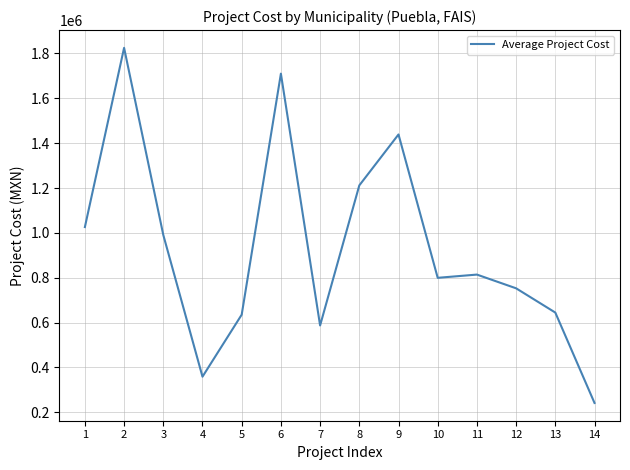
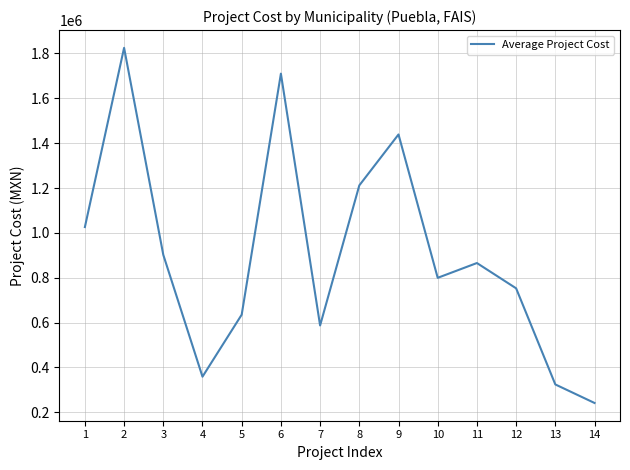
3: 990000 -> 900000
11: 810000 -> 870000
13: 640000 -> 320000
